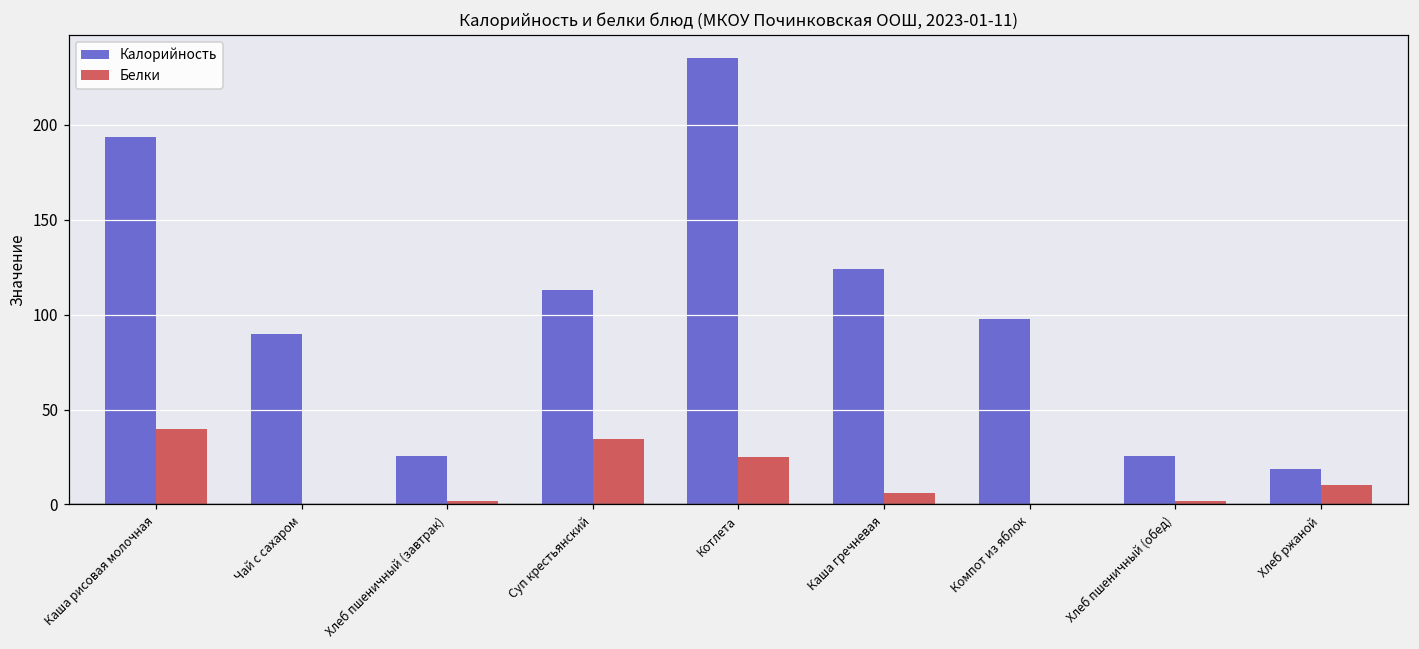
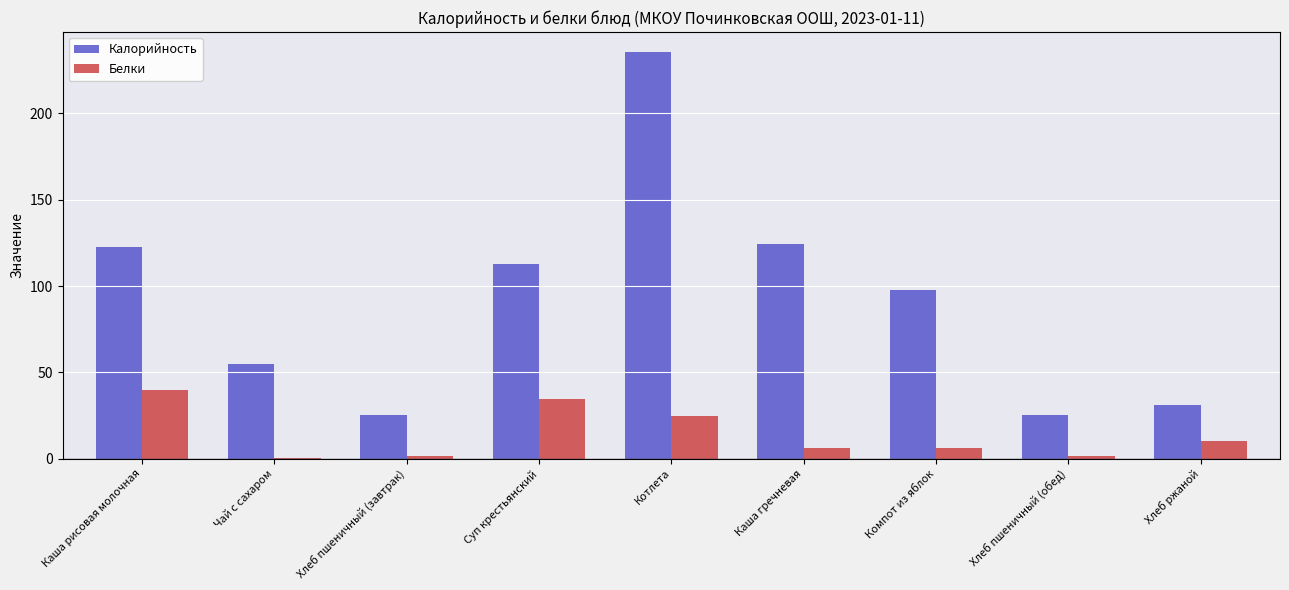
Калорийность, Каша рисовая молочная: 194 -> 123
Калорийность, Чай с сахаром: 90 -> 55
Белки, Компот из яблок: 0 -> 6
Калорийность, Хлеб ржаной: 19 -> 31
